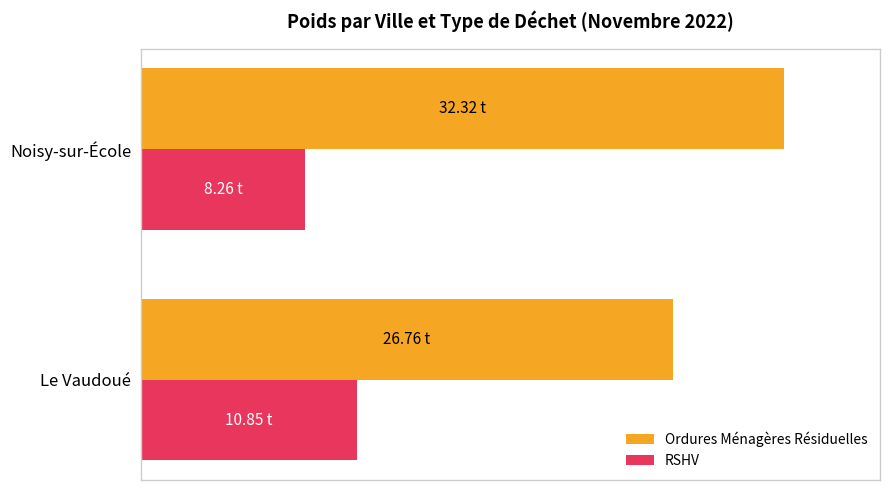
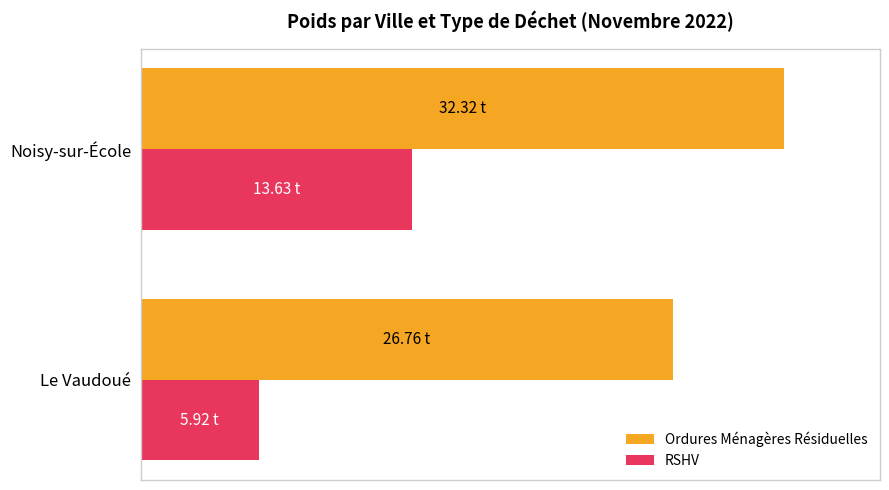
RSHV, Noisy-sur-École: 8.26 -> 13.63
RSHV, Le Vaudoué: 10.85 -> 5.92
